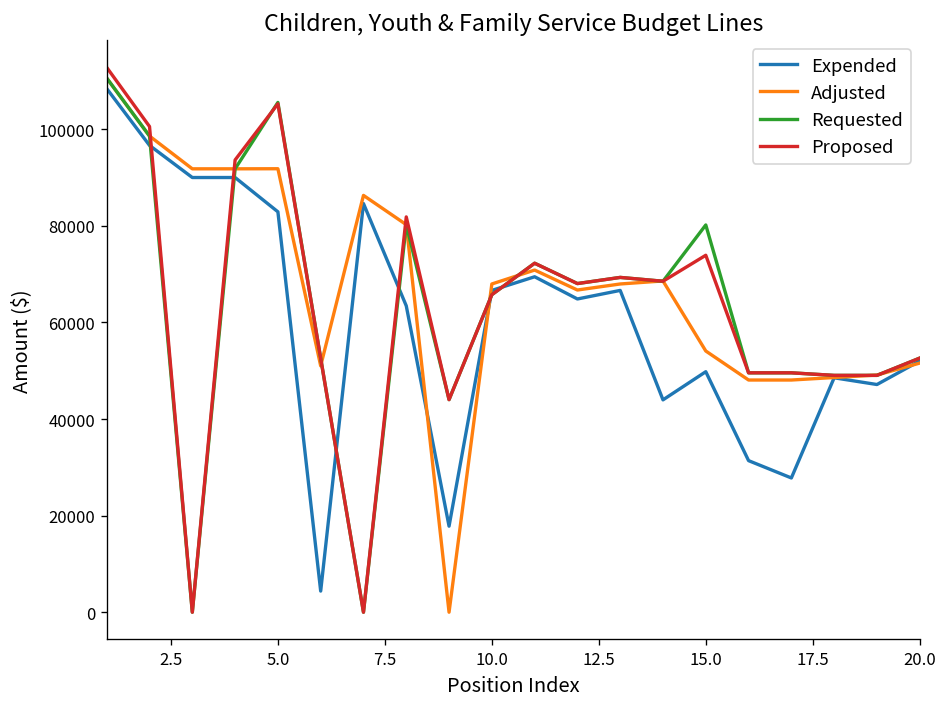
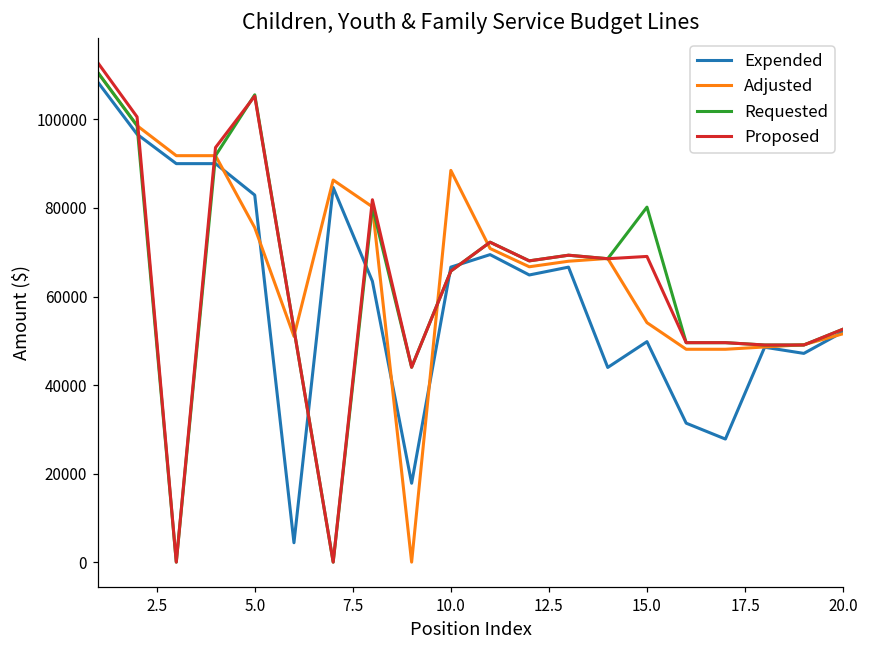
Adjusted, 5.0: 92000 -> 76000
Adjusted, 10.0: 68000 -> 88000
Proposed, 15.0: 74000 -> 69000
